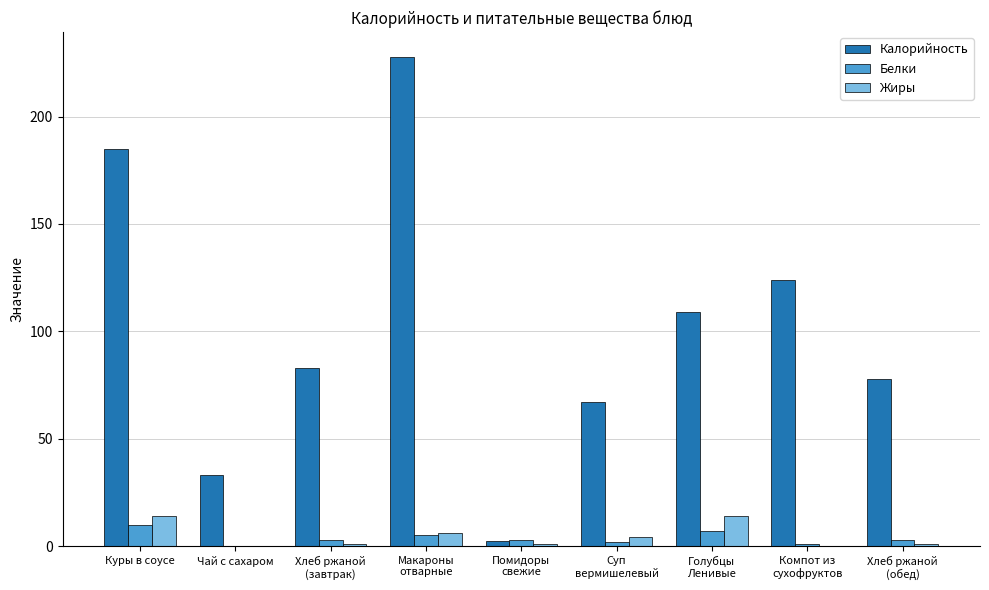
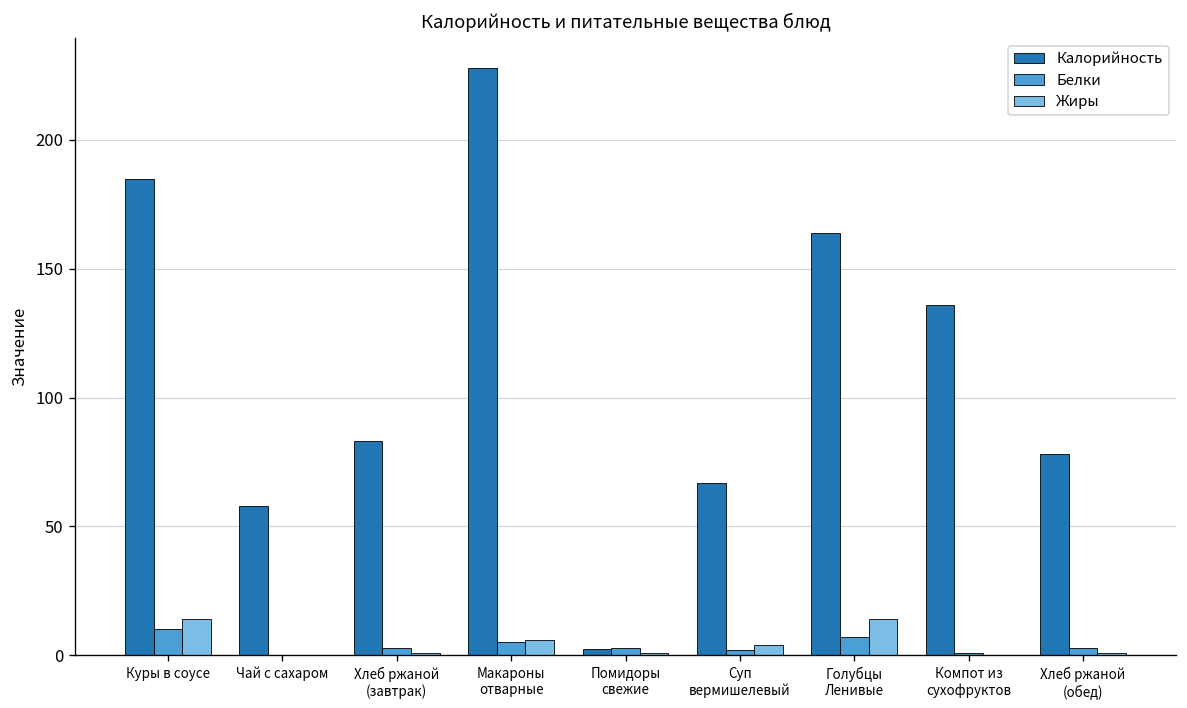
Калорийность, Чай с сахаром: 33 -> 58
Калорийность, Голубцы Ленивые: 109 -> 164
Калорийность, Компот из сухофруктов: 124 -> 136
